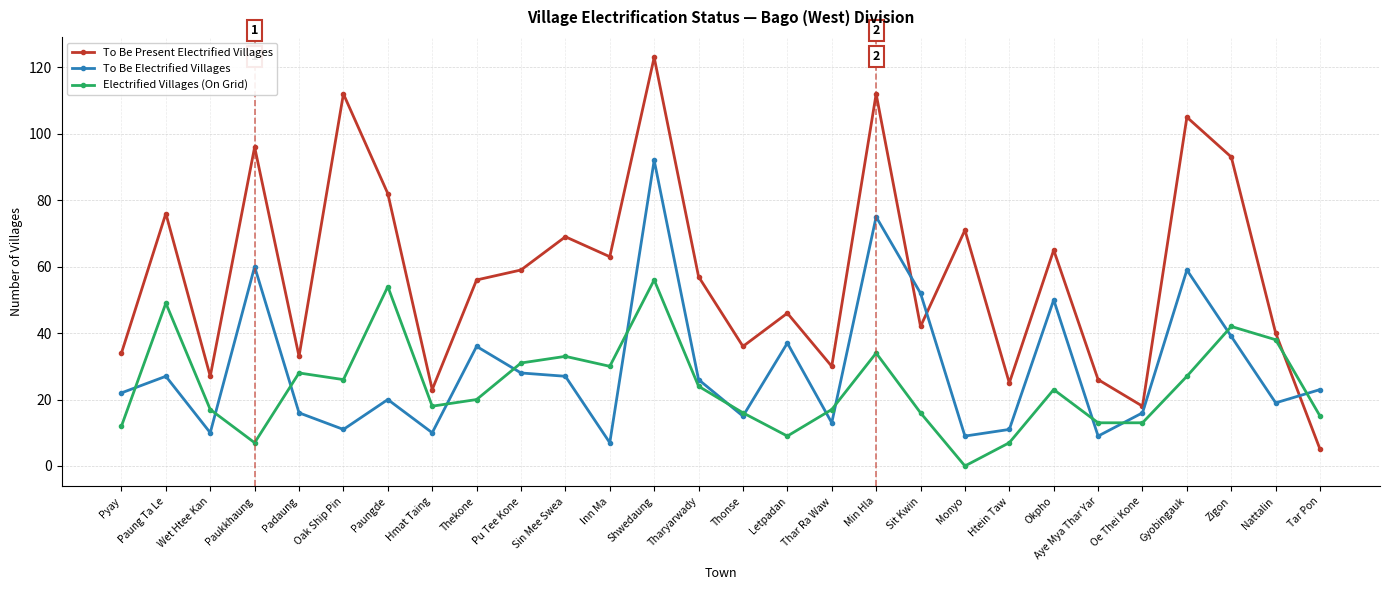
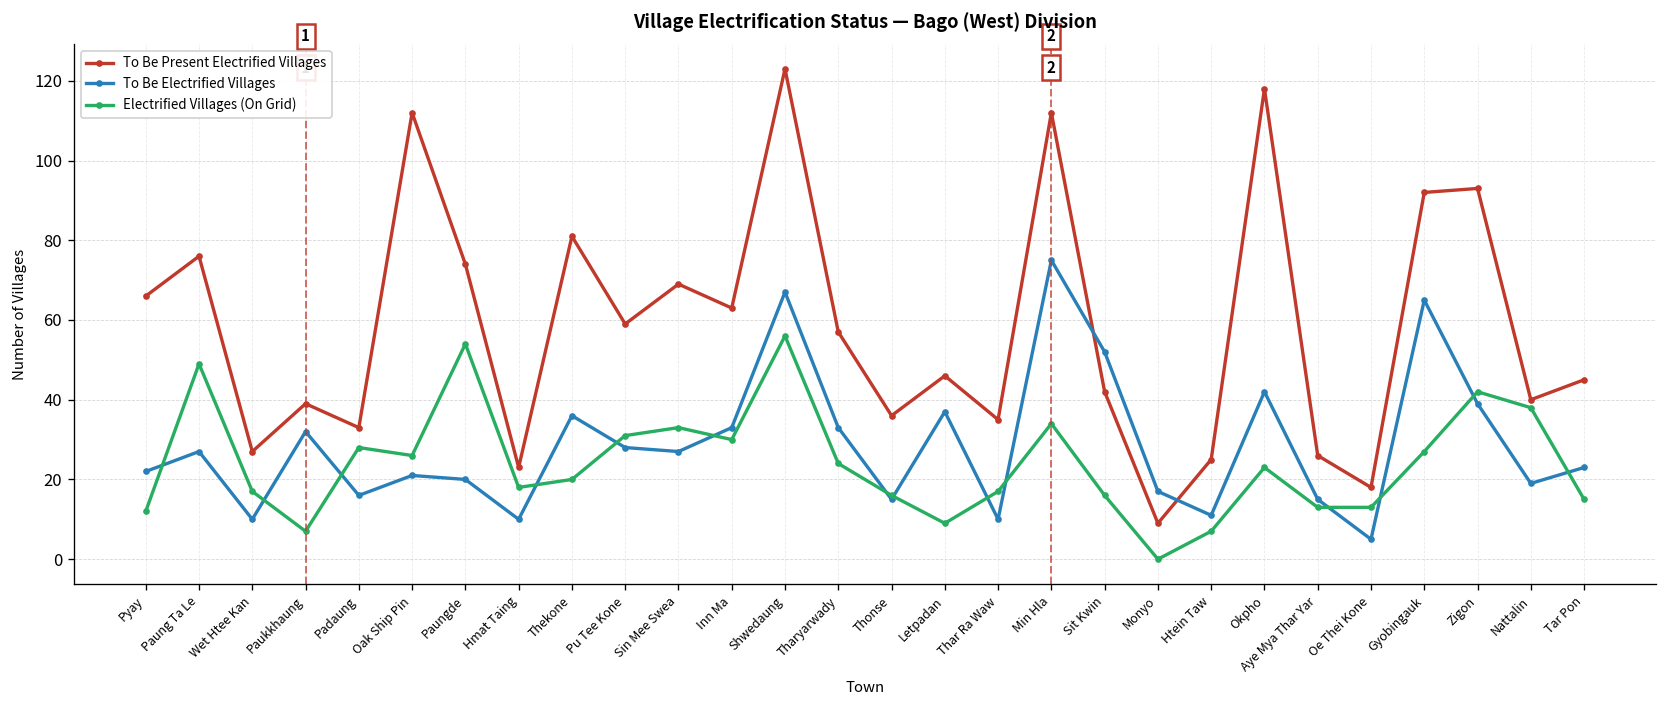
To Be Present Electrified Villages, Pyay: 34 -> 66
To Be Present Electrified Villages, Paukkhaung: 96 -> 39
To Be Electrified Villages, Paukkhaung: 60 -> 32
To Be Electrified Villages, Oak Ship Pin: 11 -> 21
To Be Present Electrified Villages, Paungde: 82 -> 74
To Be Present Electrified Villages, Thekone: 56 -> 81
To Be Electrified Villages, Inn Ma: 7 -> 33
To Be Electrified Villages, Shwedaung: 92 -> 67
To Be Electrified Villages, Tharyarwady: 26 -> 33
To Be Present Electrified Villages, Thar Ra Waw: 30 -> 35
To Be Electrified Villages, Thar Ra Waw: 13 -> 10
To Be Present Electrified Villages, Monyo: 71 -> 9
To Be Electrified Villages, Monyo: 9 -> 17
To Be Present Electrified Villages, Okpho: 65 -> 118
To Be Electrified Villages, Okpho: 50 -> 42
To Be Electrified Villages, Aye Mya Thar Yar: 9 -> 15
To Be Electrified Villages, Oe Thei Kone: 16 -> 5
To Be Present Electrified Villages, Gyobingauk: 105 -> 92
To Be Electrified Villages, Gyobingauk: 59 -> 65
To Be Present Electrified Villages, Tar Pon: 5 -> 45
